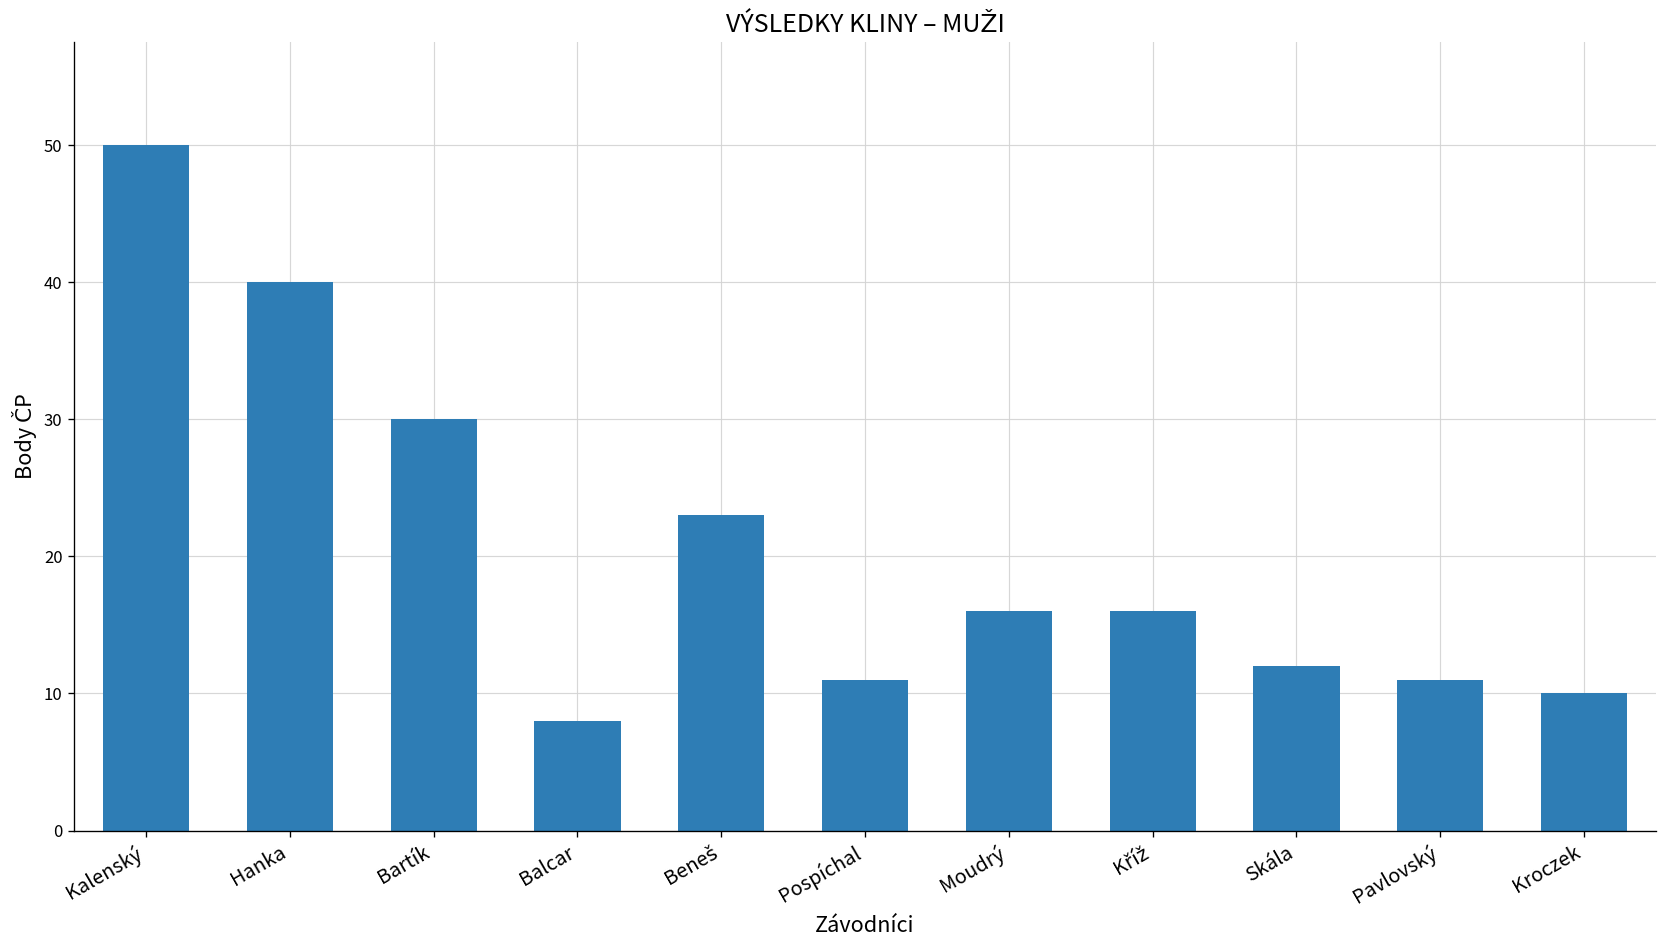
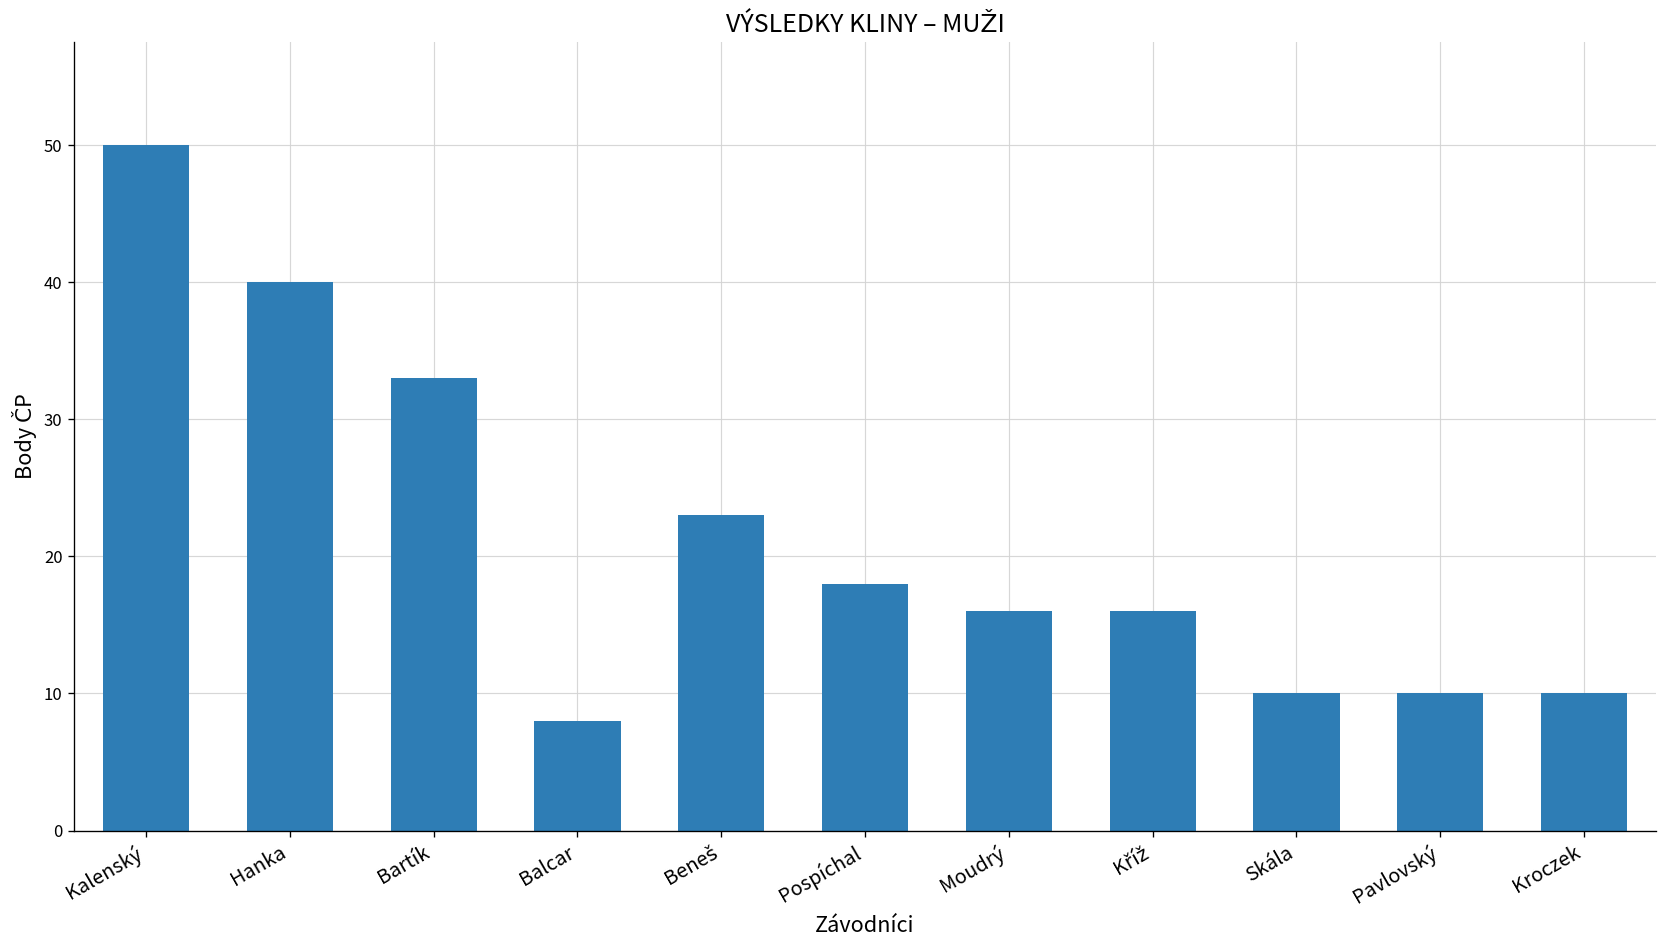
Bartík: 30 -> 33
Pospíchal: 11 -> 18
Skála: 12 -> 10
Pavlovský: 11 -> 10
